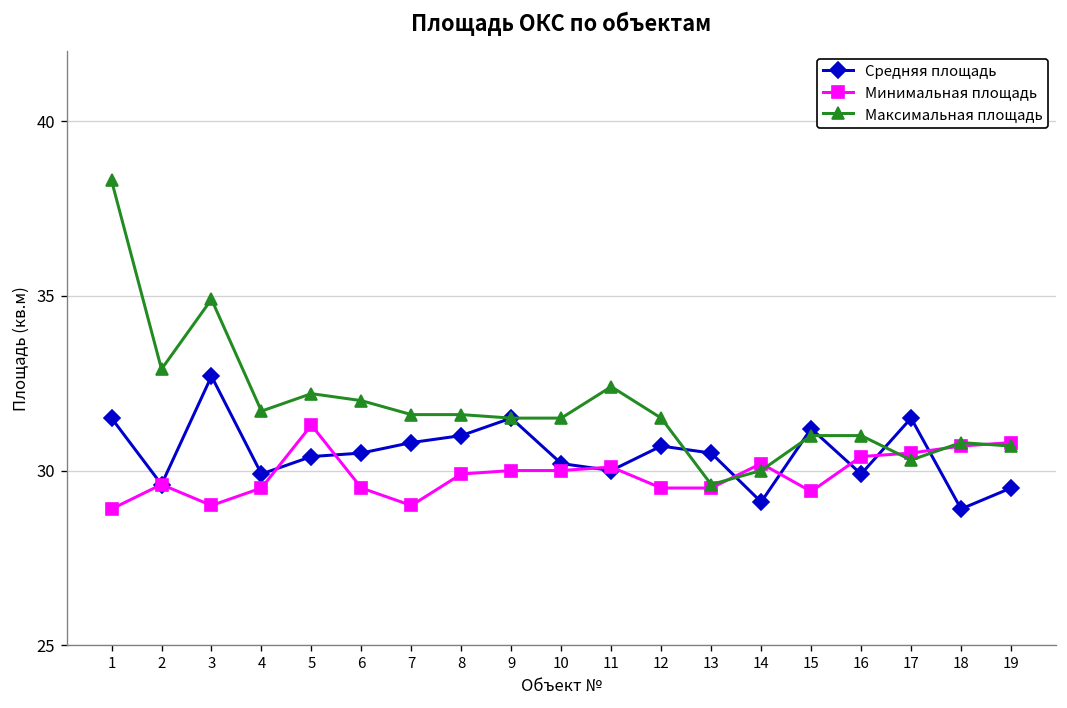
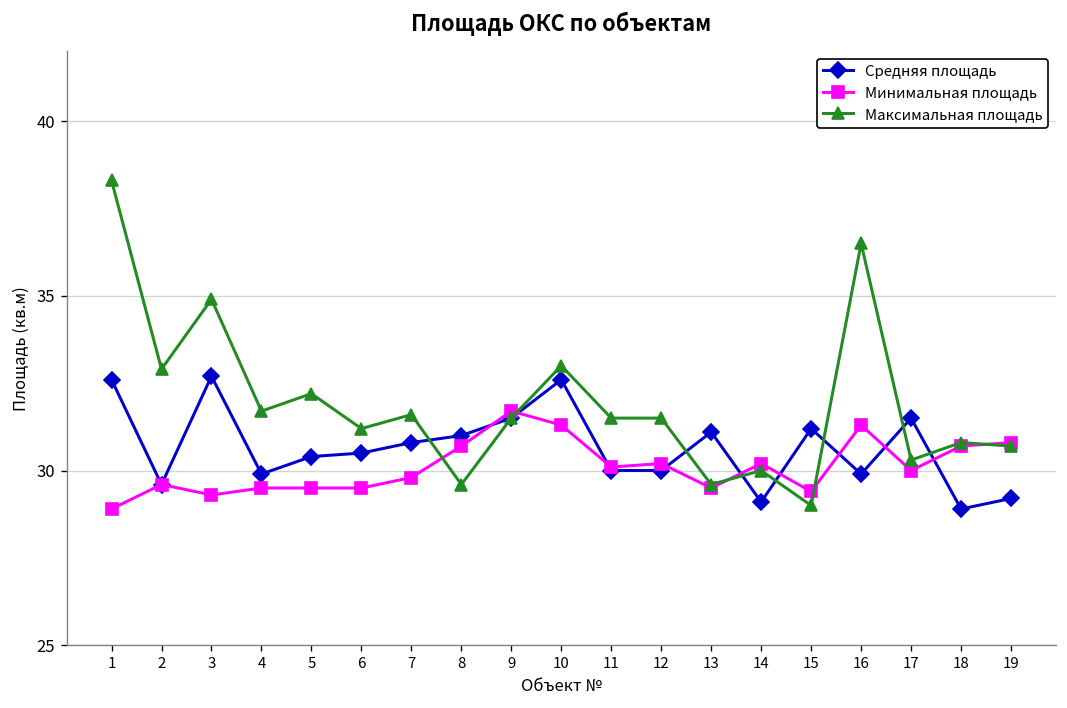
Средняя площадь, 1: 31.5 -> 32.6
Минимальная площадь, 3: 29.0 -> 29.3
Минимальная площадь, 5: 31.3 -> 29.5
Максимальная площадь, 6: 32.0 -> 31.2
Минимальная площадь, 7: 29.0 -> 29.8
Минимальная площадь, 8: 29.9 -> 30.7
Максимальная площадь, 8: 31.6 -> 29.6
Минимальная площадь, 9: 30.0 -> 31.7
Средняя площадь, 10: 30.2 -> 32.6
Минимальная площадь, 10: 30.0 -> 31.3
Максимальная площадь, 10: 31.5 -> 33.0
Максимальная площадь, 11: 32.4 -> 31.5
Средняя площадь, 12: 30.7 -> 30.0
Минимальная площадь, 12: 29.5 -> 30.2
Средняя площадь, 13: 30.5 -> 31.1
Максимальная площадь, 15: 31 -> 29
Минимальная площадь, 16: 30.4 -> 31.3
Максимальная площадь, 16: 31.0 -> 36.5
Минимальная площадь, 17: 30.5 -> 30.0
Средняя площадь, 19: 29.5 -> 29.2
